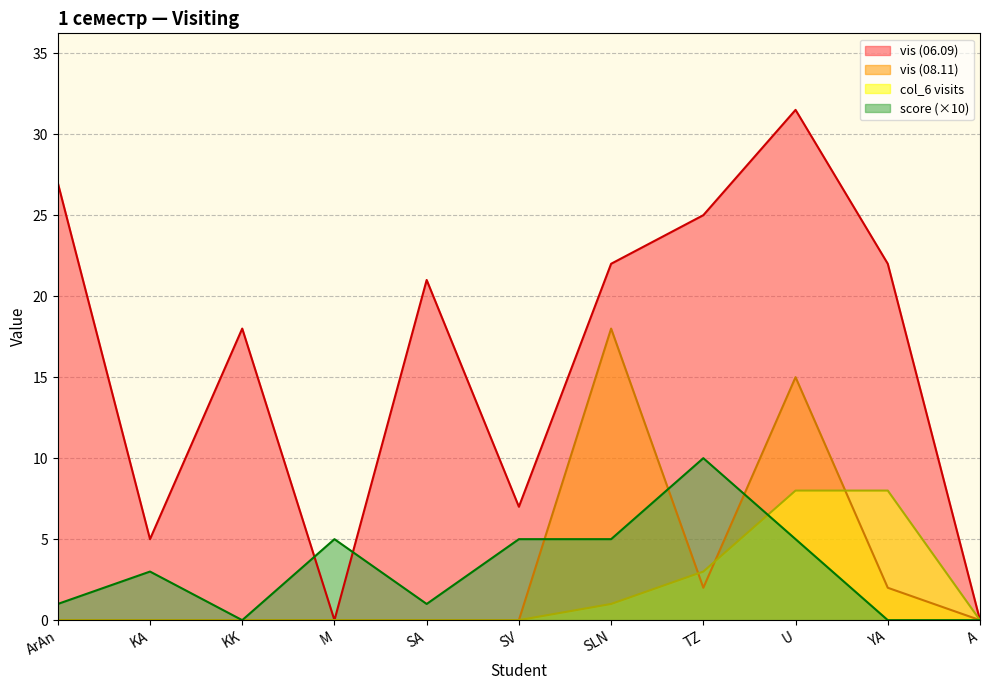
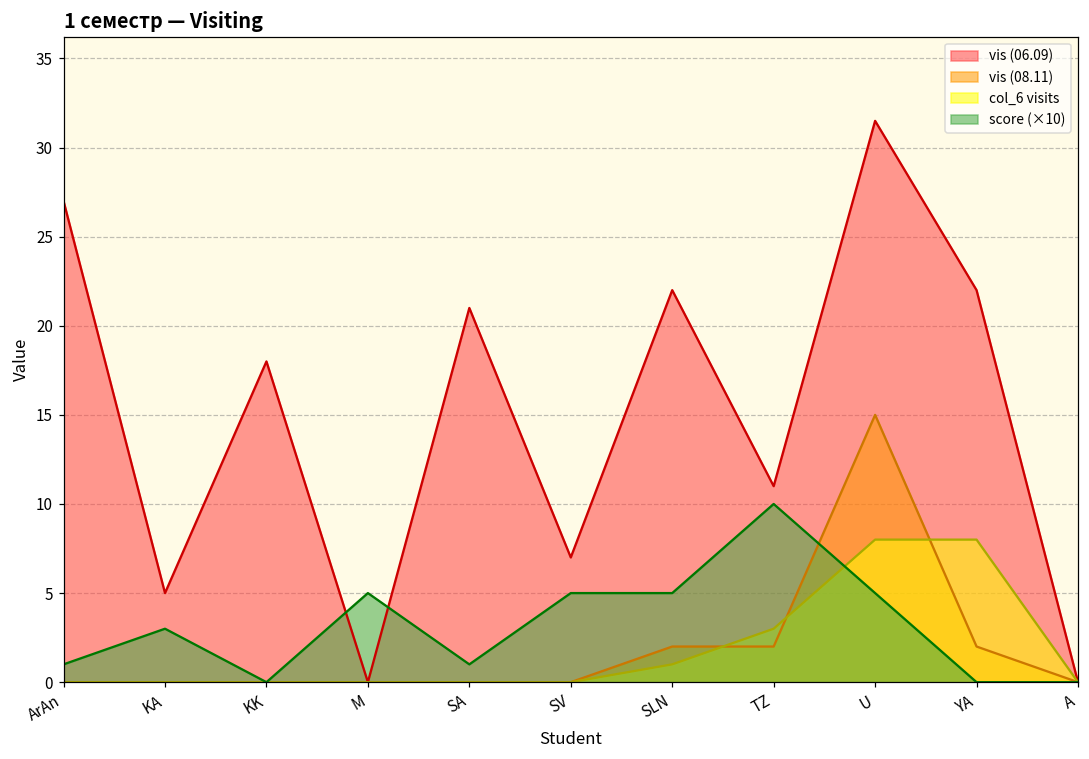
vis (08.11), SLN: 18 -> 2
vis (06.09), TZ: 25 -> 11
